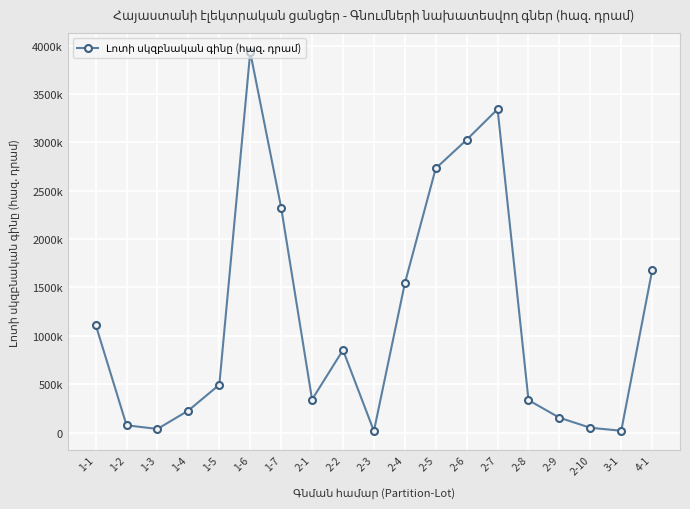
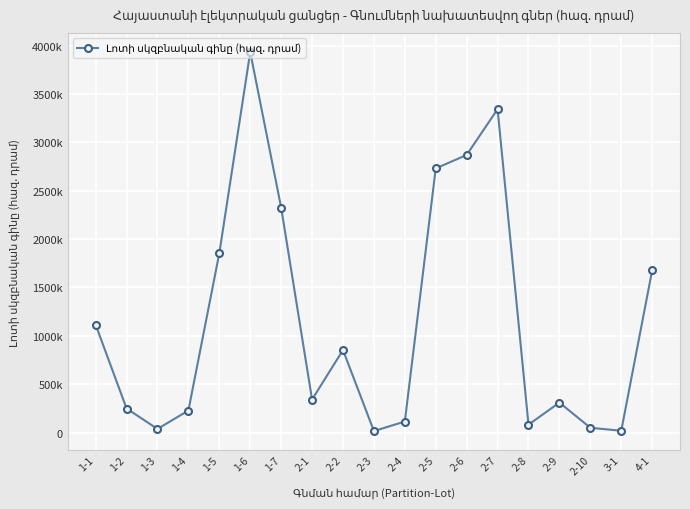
1-2: 100000 -> 200000
1-5: 500000 -> 1900000
2-4: 1500000 -> 100000
2-6: 3000000 -> 2900000
2-8: 300000 -> 100000
2-9: 200000 -> 300000
